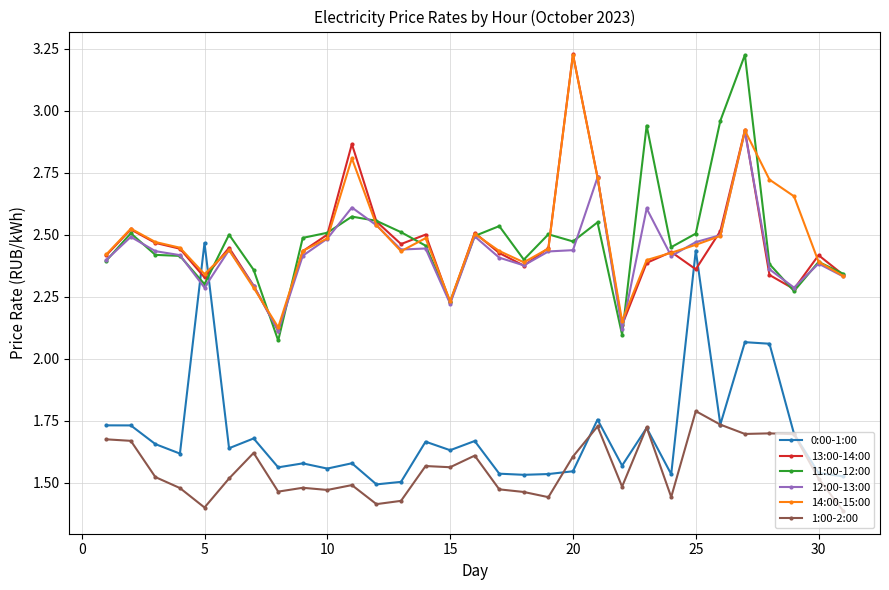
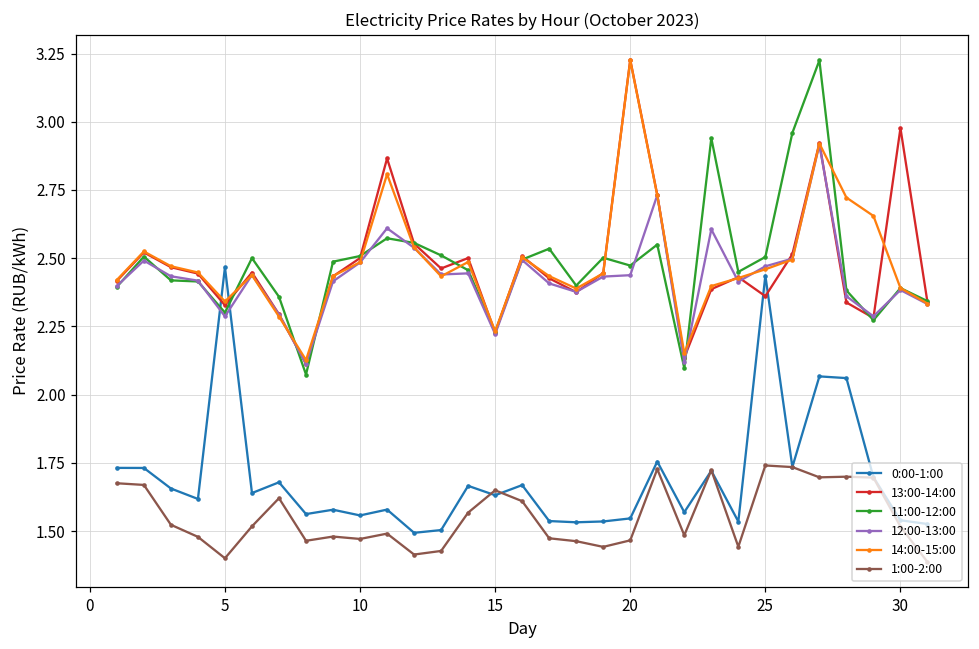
1:00-2:00, 15: 1.56 -> 1.65
1:00-2:00, 20: 1.61 -> 1.47
1:00-2:00, 25: 1.79 -> 1.74
13:00-14:00, 30: 2.42 -> 2.98
